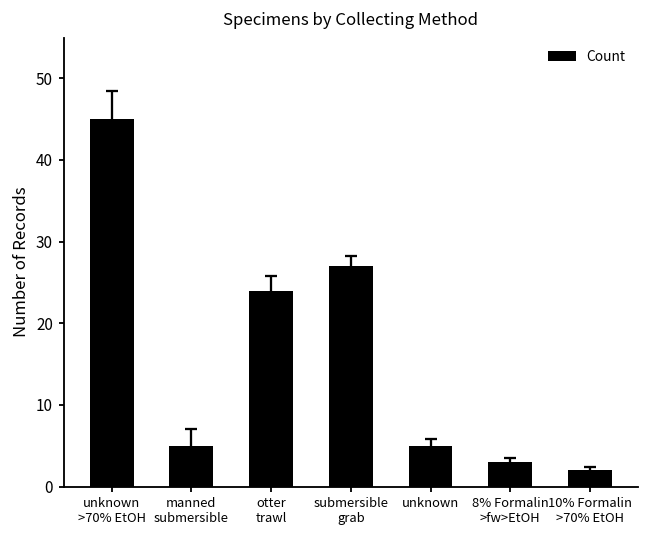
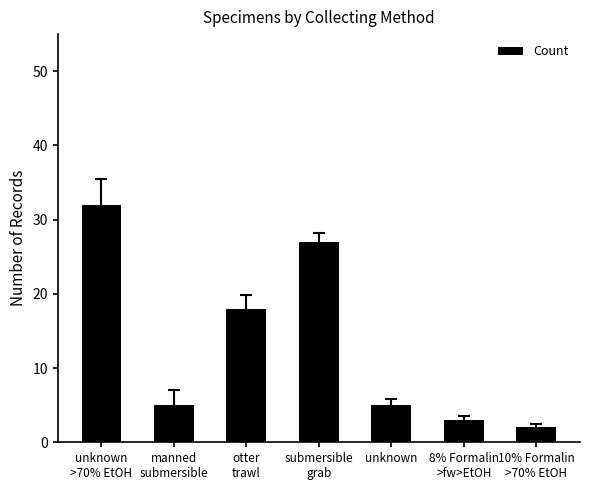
Count, unknown >70% EtOH: 45 -> 32
Count, otter trawl: 24 -> 18
